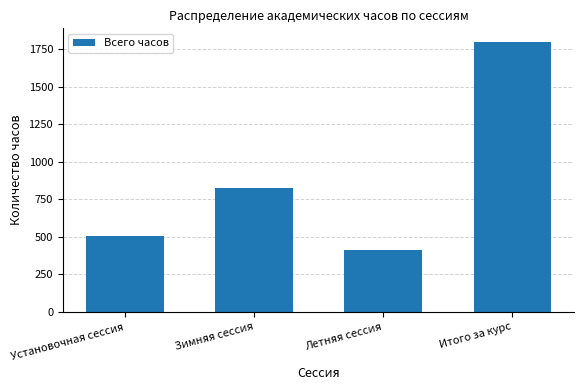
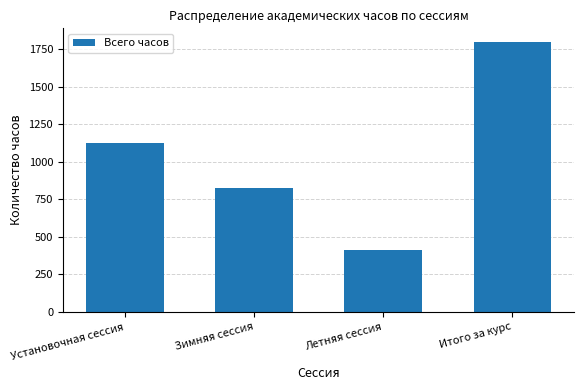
Установочная сессия: 500 -> 1130
